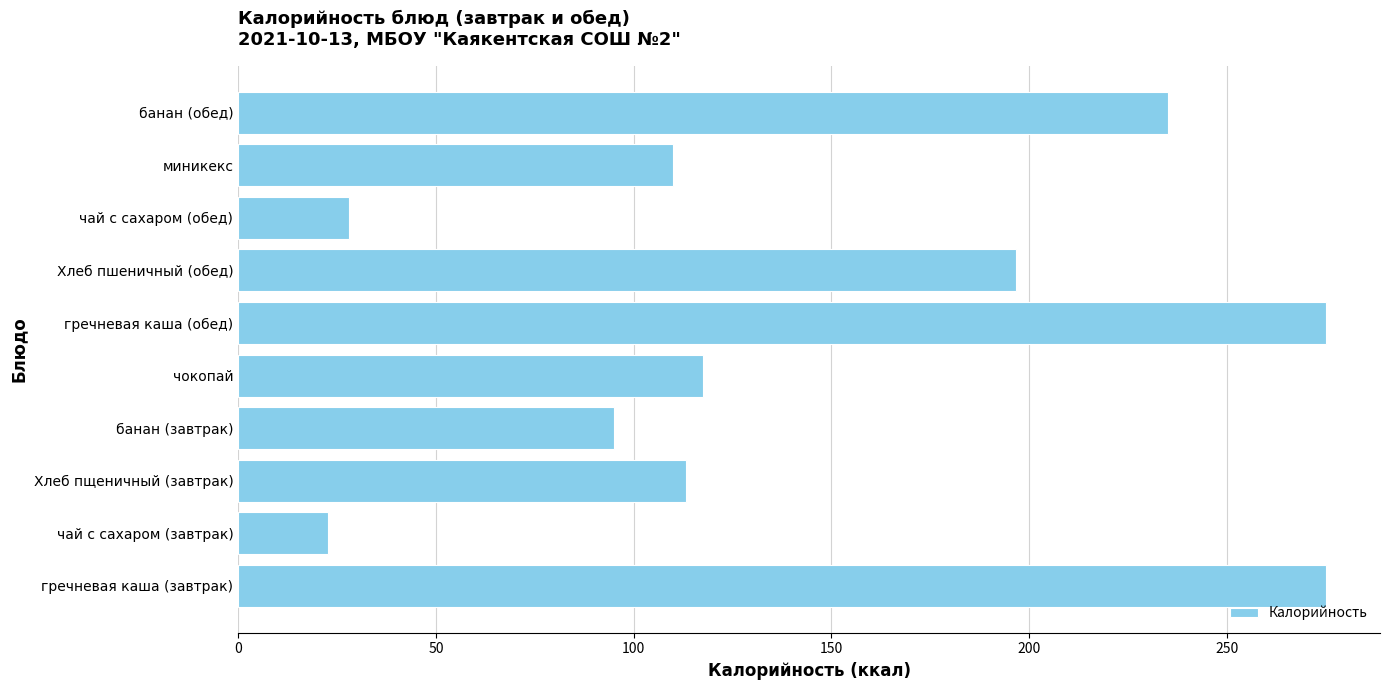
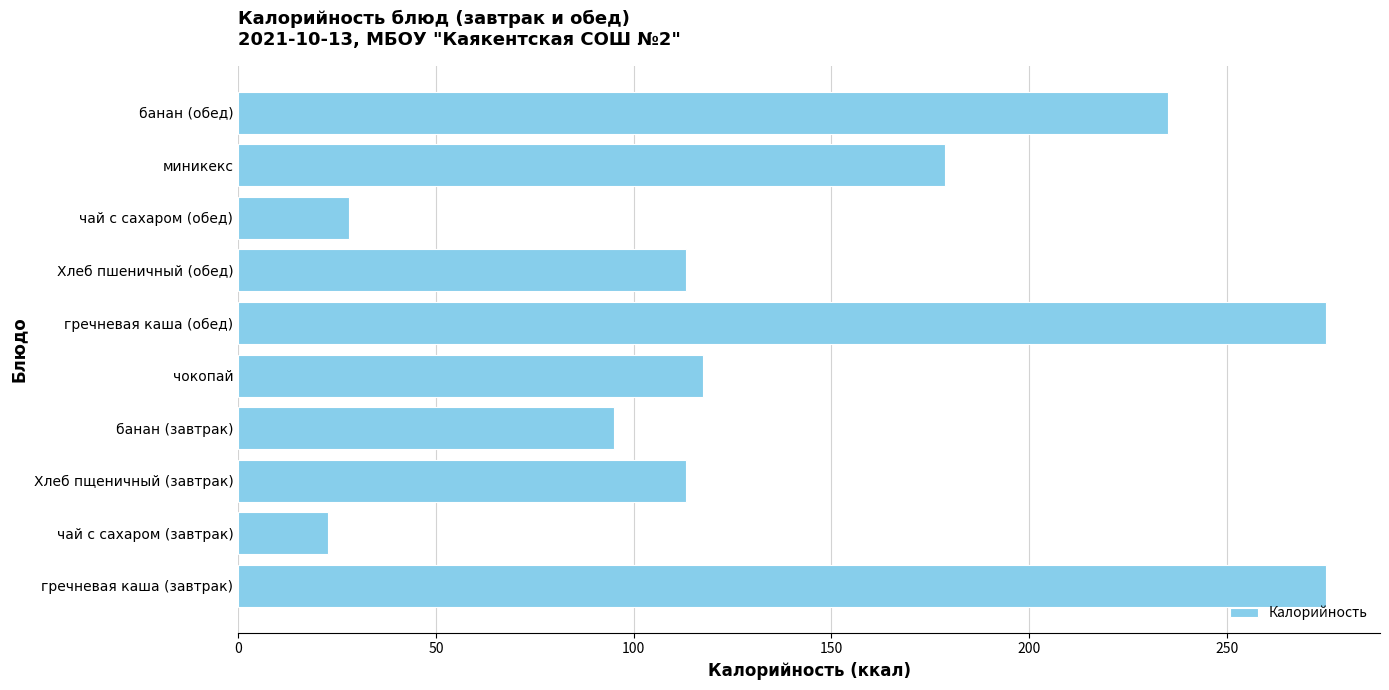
миникекс: 110 -> 179
Хлеб пшеничный (обед): 197 -> 113
